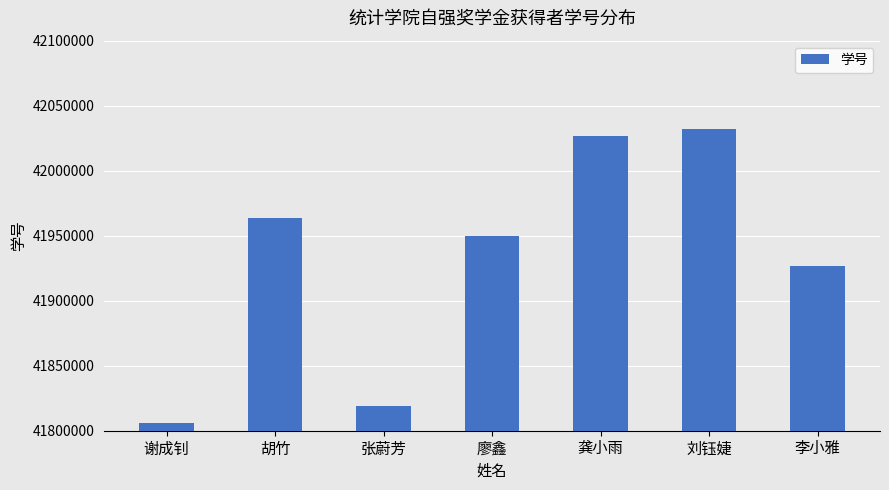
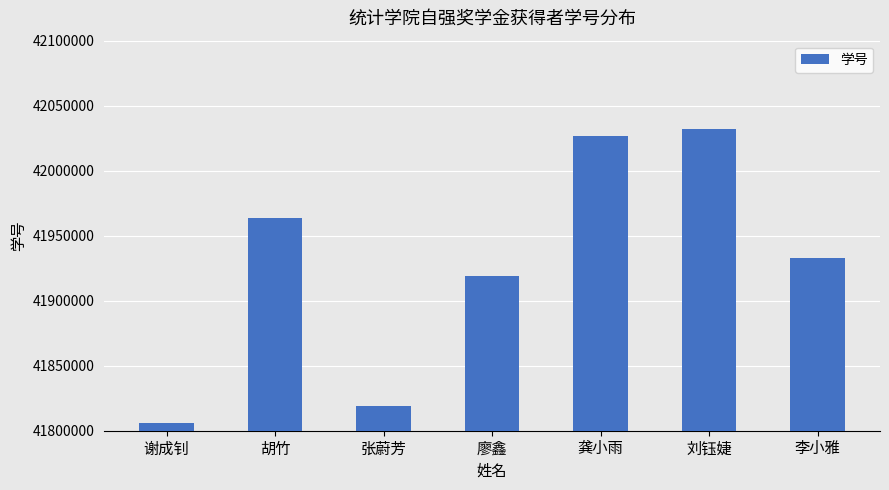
廖鑫: 41950000 -> 41919000
李小雅: 41926000 -> 41933000
